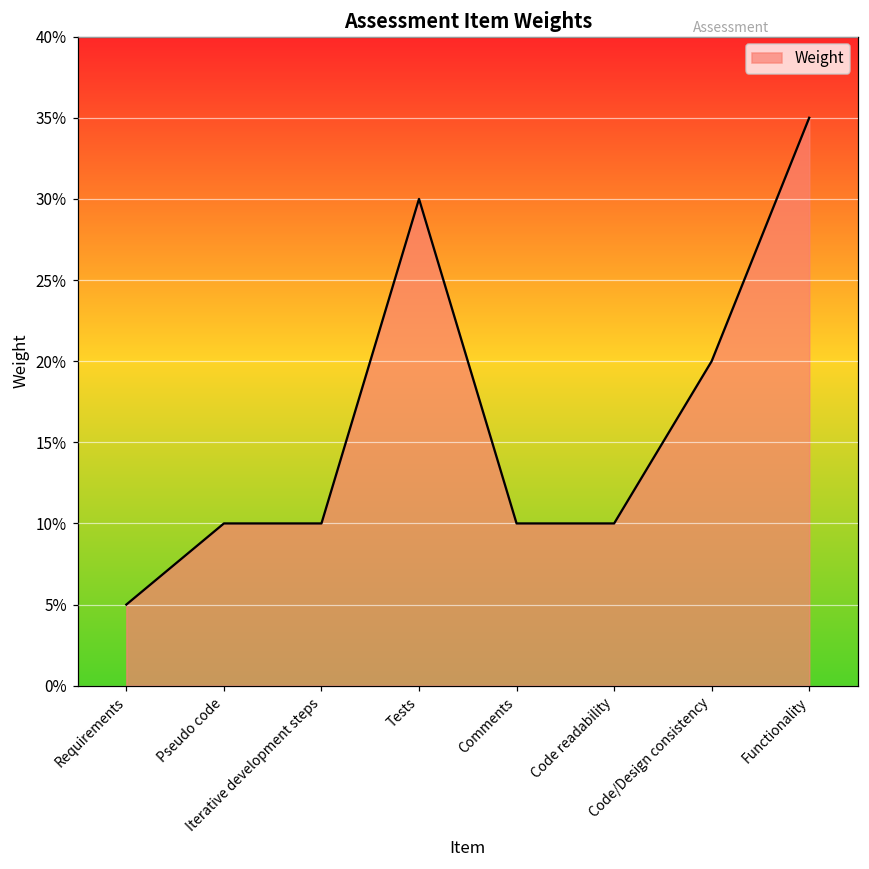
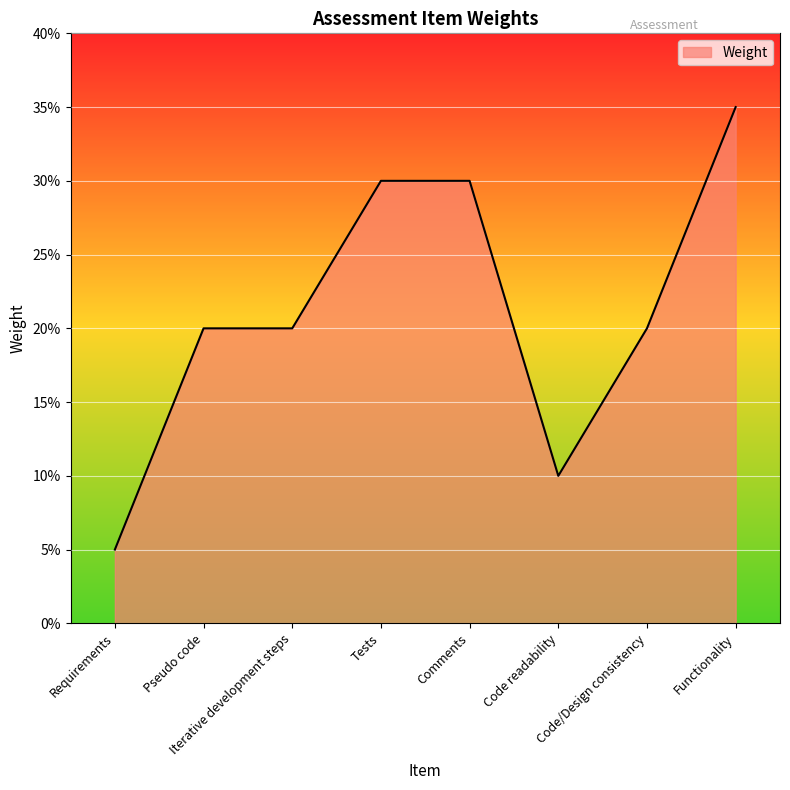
Pseudo code: 10.0% -> 20.0%
Iterative development steps: 10.0% -> 20.0%
Comments: 10.0% -> 30.0%
